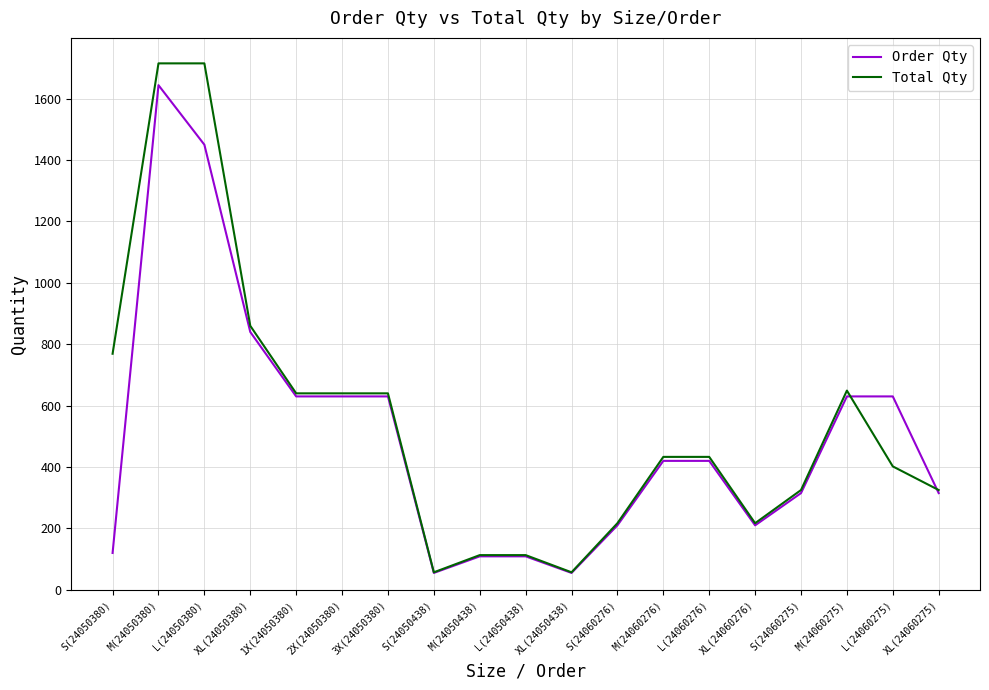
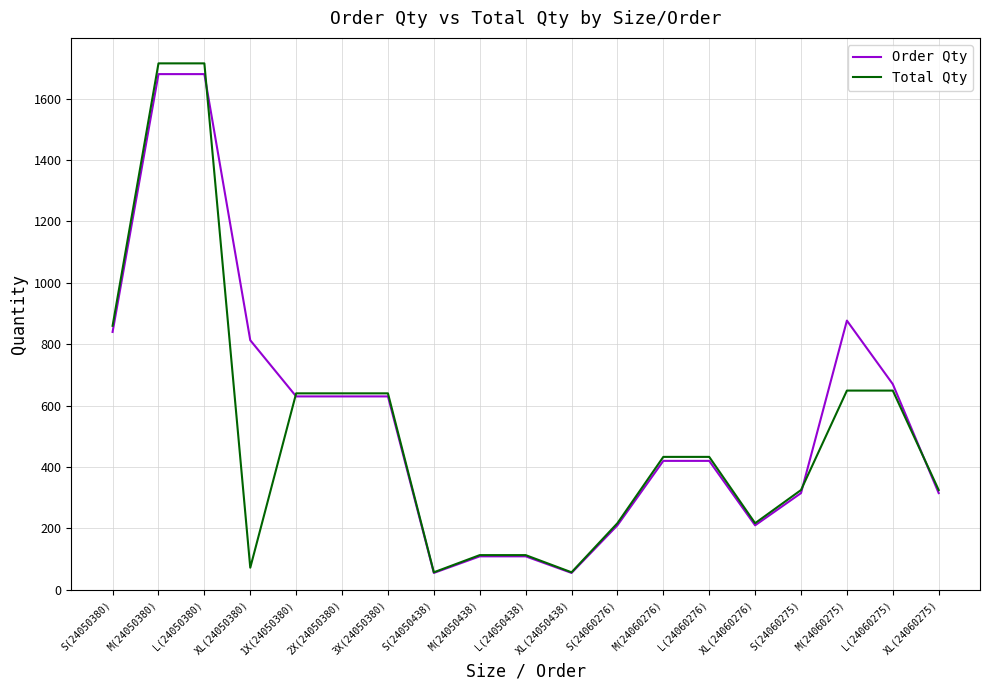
Order Qty, S(24050380): 120 -> 840
Total Qty, S(24050380): 770 -> 860
Order Qty, M(24050380): 1640 -> 1680
Order Qty, L(24050380): 1450 -> 1680
Order Qty, XL(24050380): 840 -> 810
Total Qty, XL(24050380): 860 -> 70
Order Qty, M(24060275): 630 -> 880
Order Qty, L(24060275): 630 -> 670
Total Qty, L(24060275): 400 -> 650
